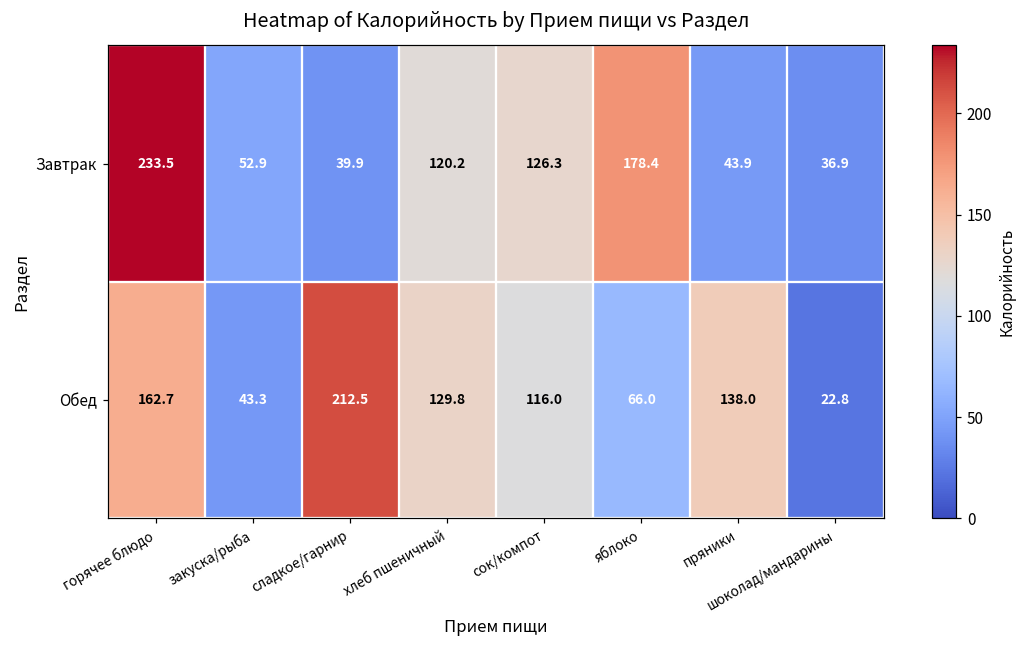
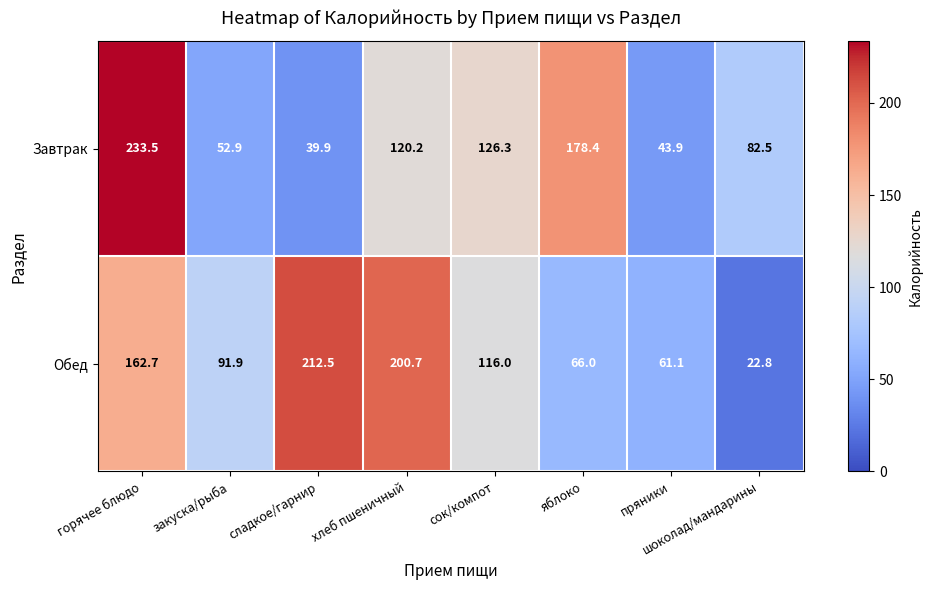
Завтрак, шоколад/мандарины: 36.9 -> 82.5
Обед, закуска/рыба: 43.3 -> 91.9
Обед, хлеб пшеничный: 129.8 -> 200.7
Обед, пряники: 138.0 -> 61.1
